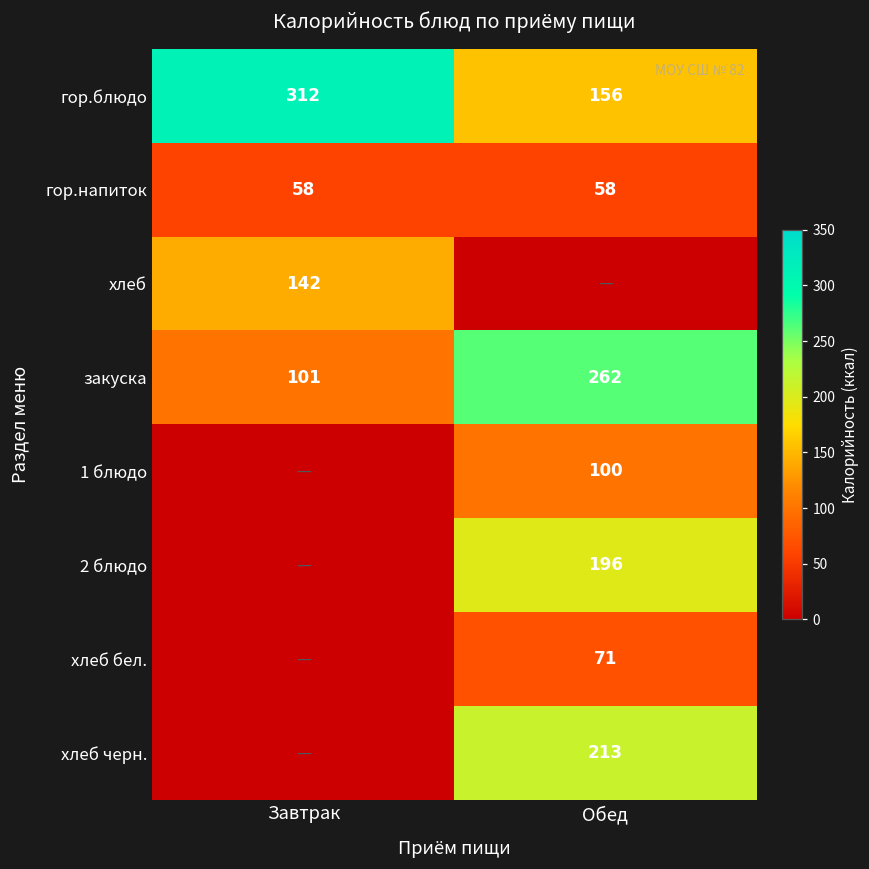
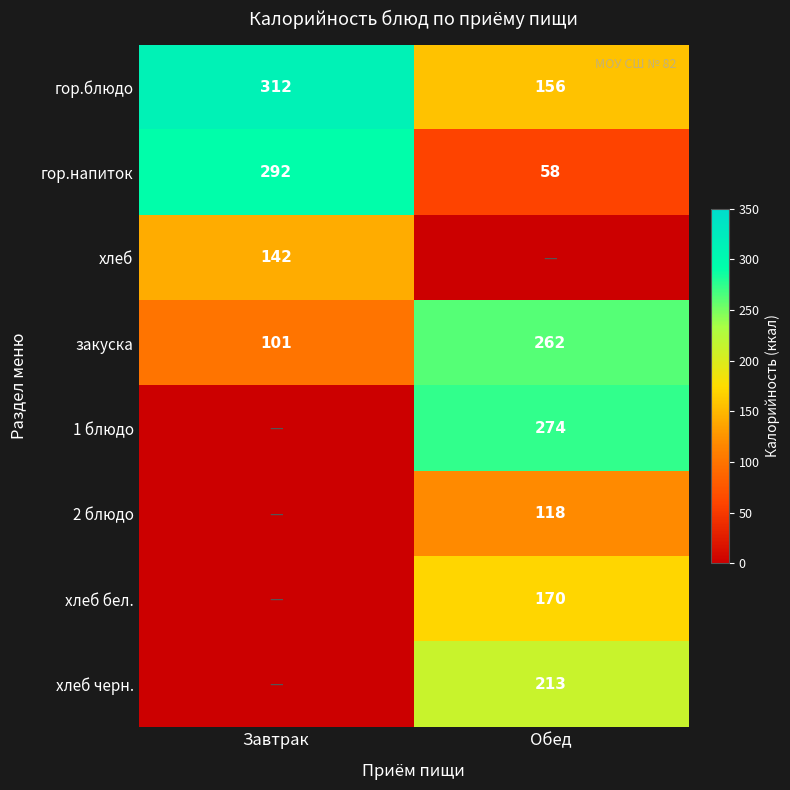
гор.напиток, Завтрак: 58 -> 292
1 блюдо, Обед: 100 -> 274
2 блюдо, Обед: 196 -> 118
хлеб бел., Обед: 71 -> 170
